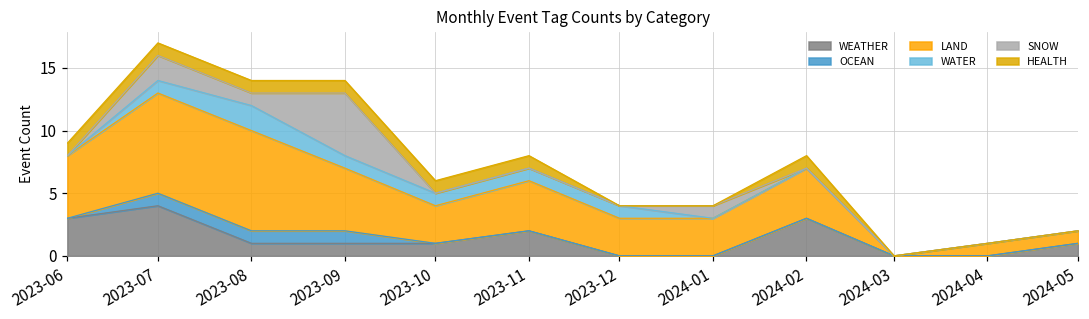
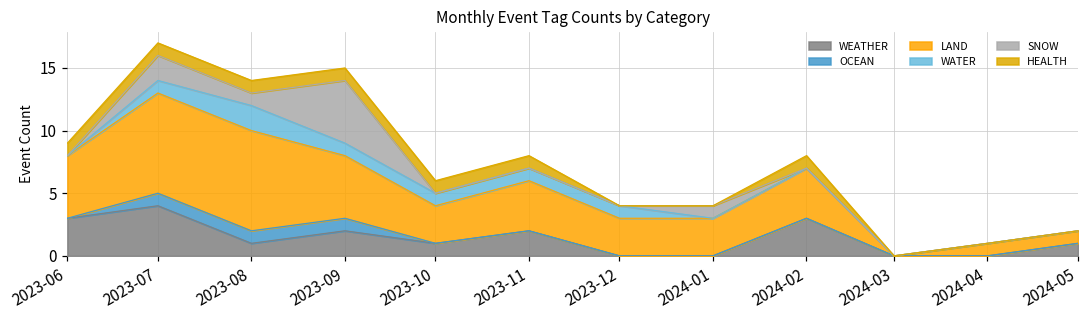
WEATHER, 2023-09: 1 -> 2
